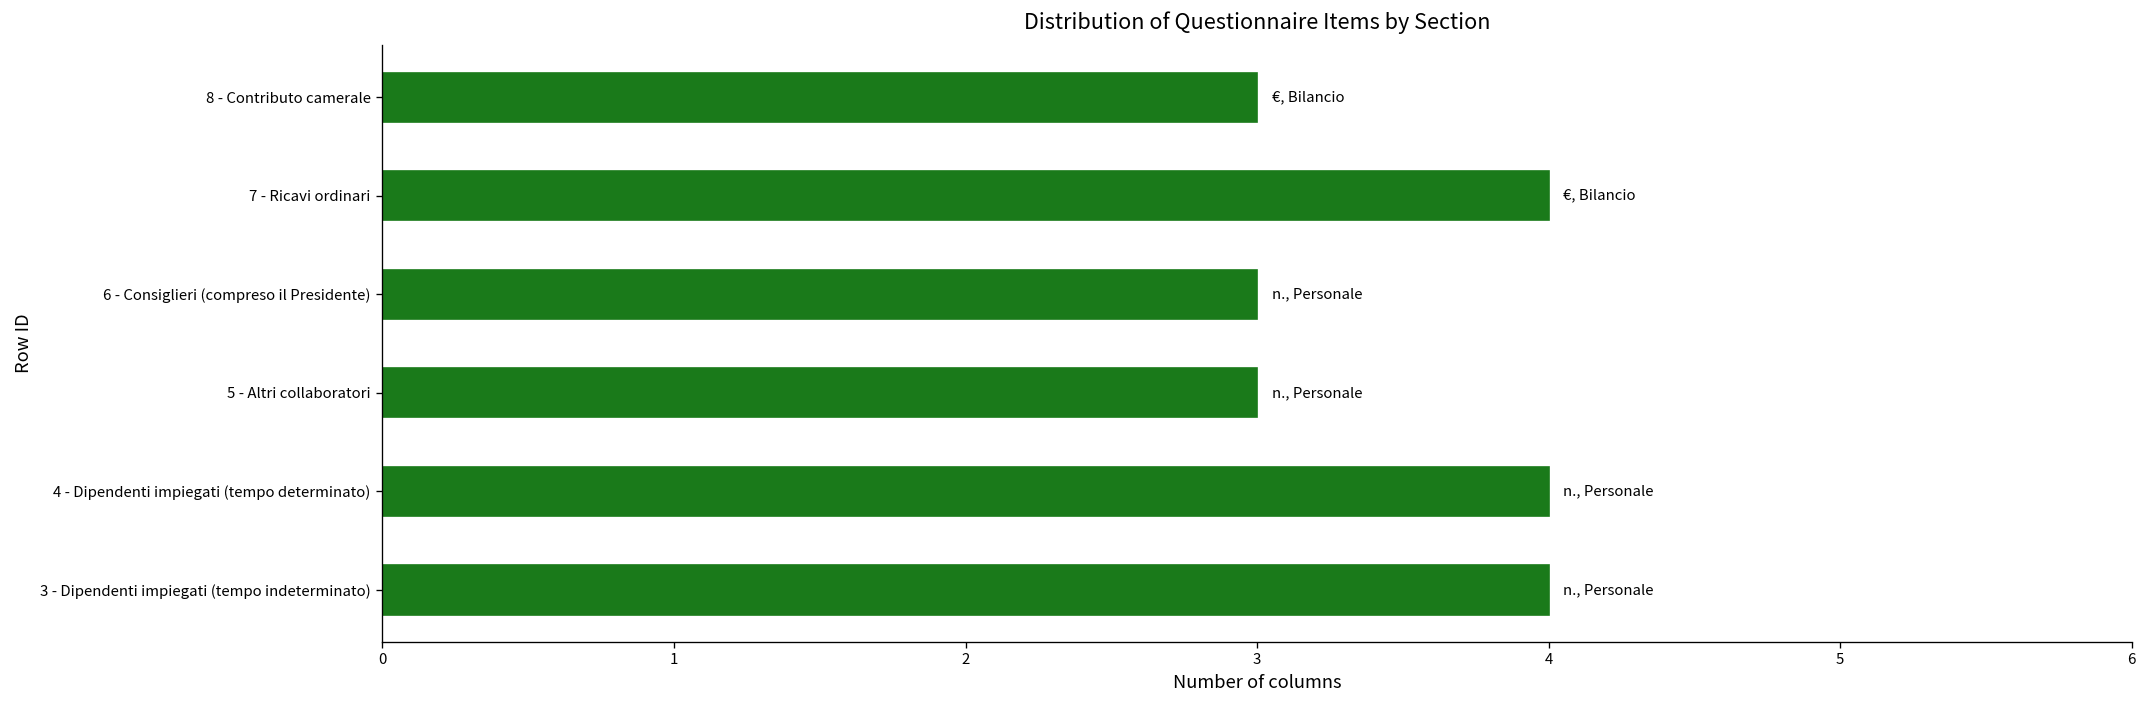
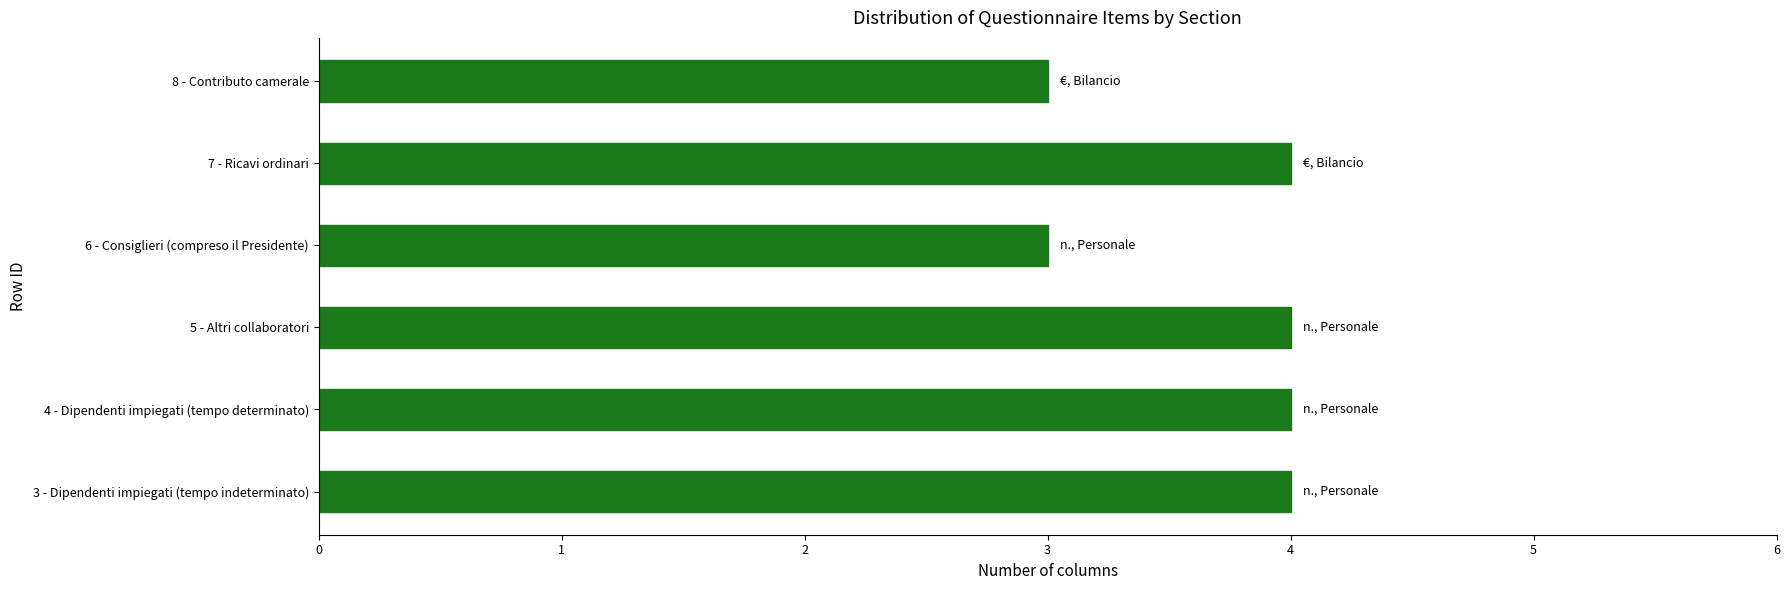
5 - Altri collaboratori: 3 -> 4
